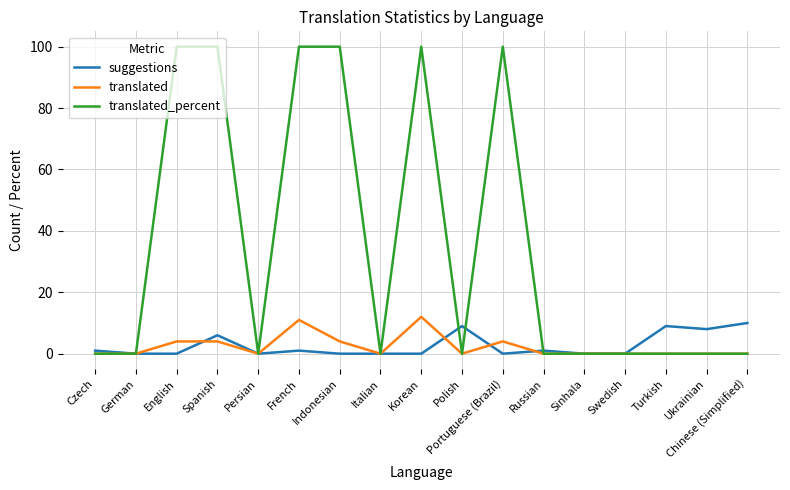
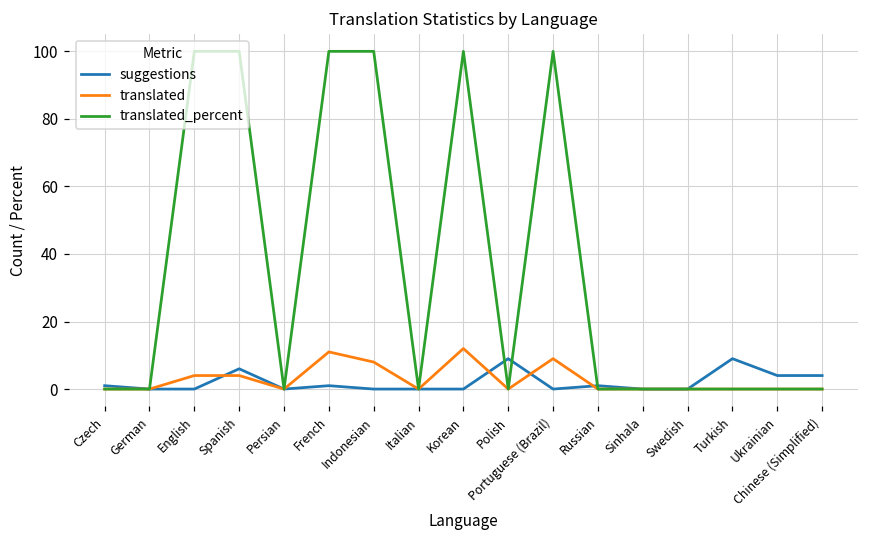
translated, Indonesian: 4 -> 8
translated, Portuguese (Brazil): 4 -> 9
suggestions, Ukrainian: 8 -> 4
suggestions, Chinese (Simplified): 10 -> 4
